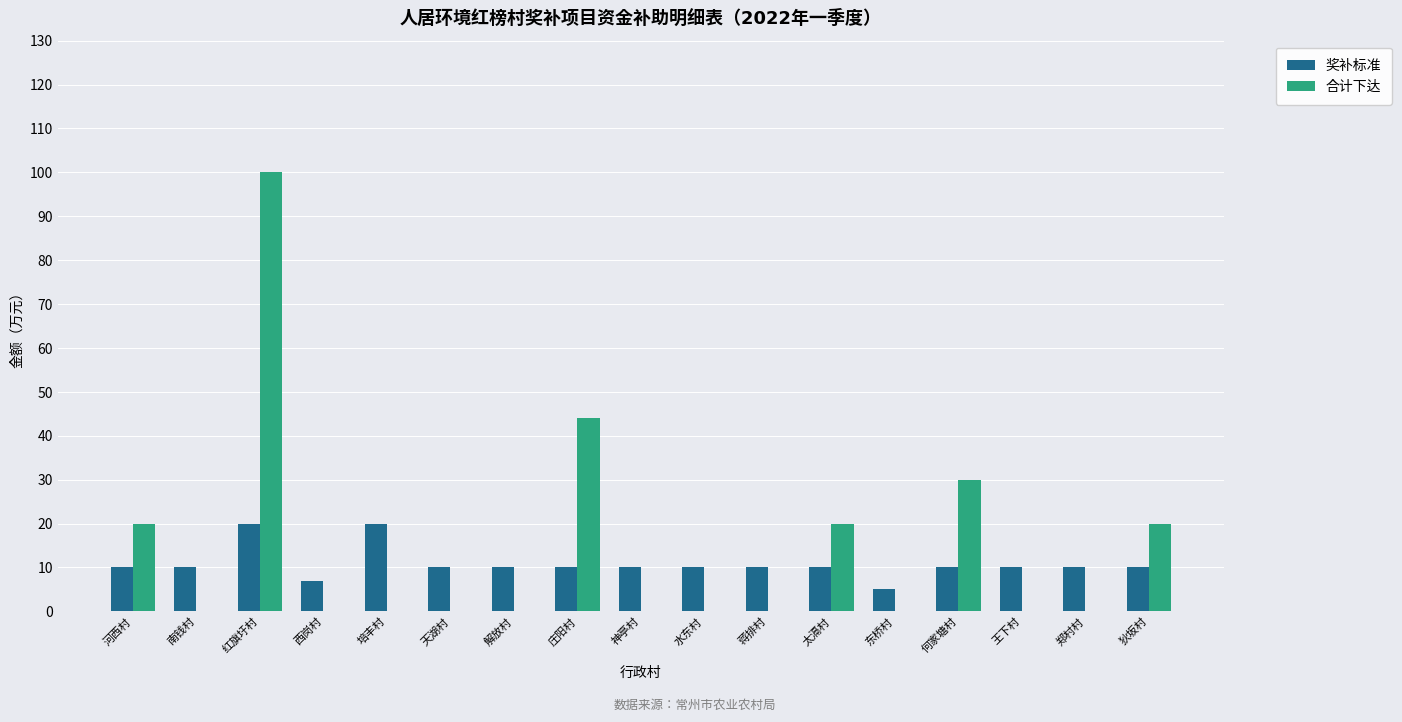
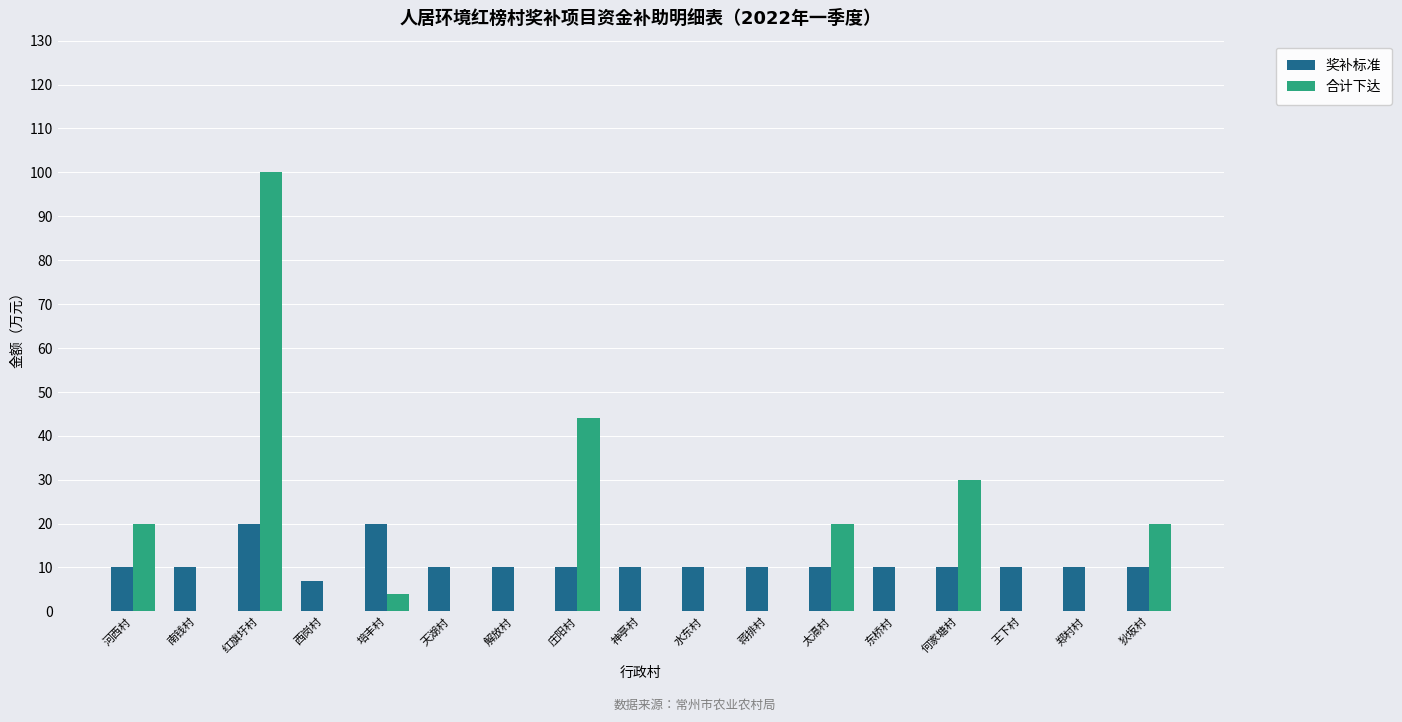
合计下达, 培丰村: 0 -> 4
奖补标准, 东桥村: 5 -> 10
